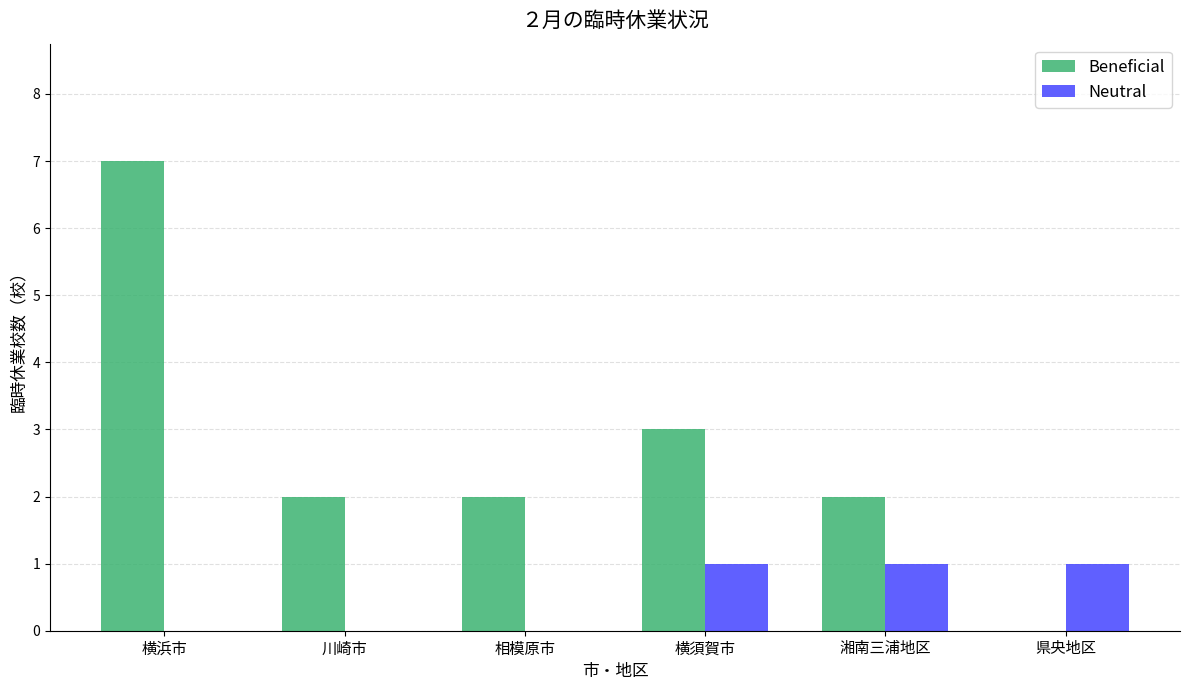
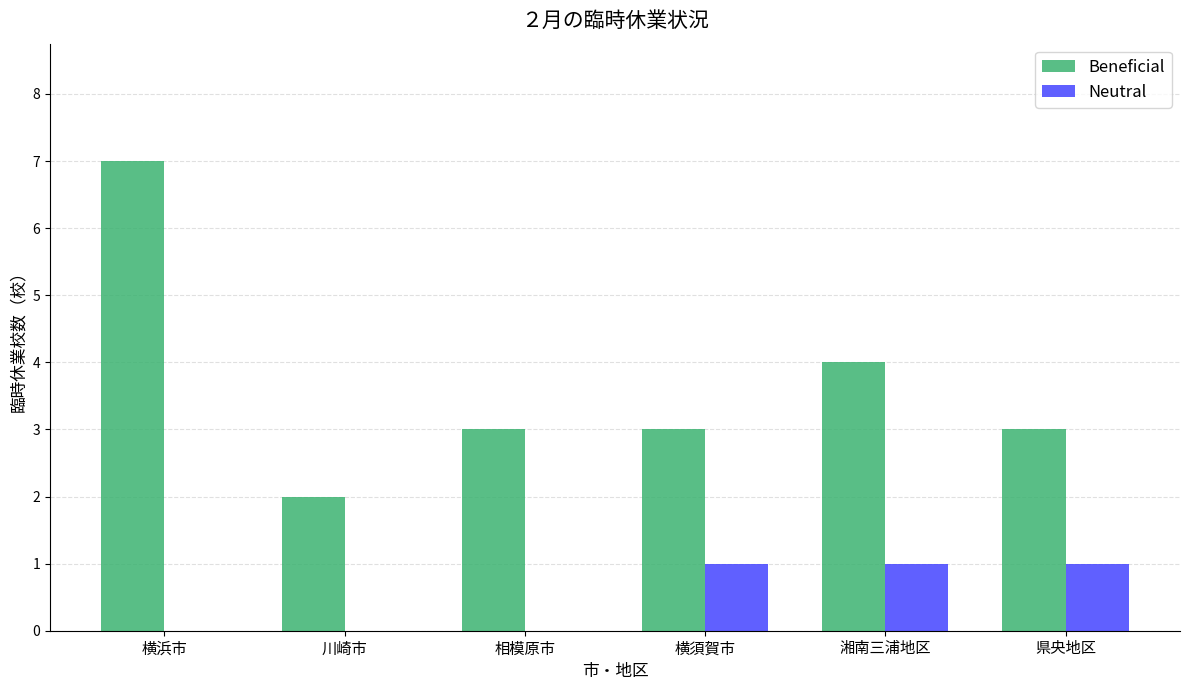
Beneficial, 相模原市: 2 -> 3
Beneficial, 湘南三浦地区: 2 -> 4
Beneficial, 県央地区: 0 -> 3
